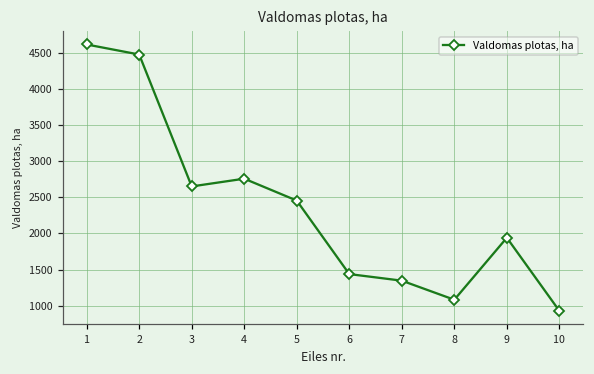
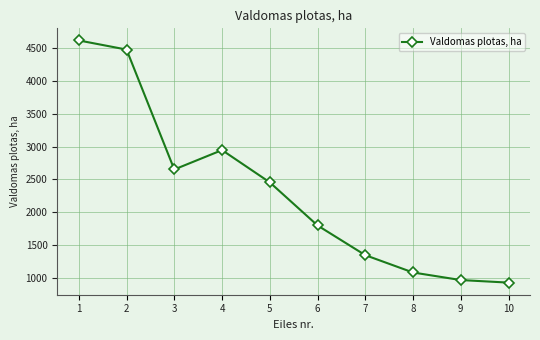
4: 2800 -> 2900
6: 1400 -> 1800
9: 1900 -> 1000
